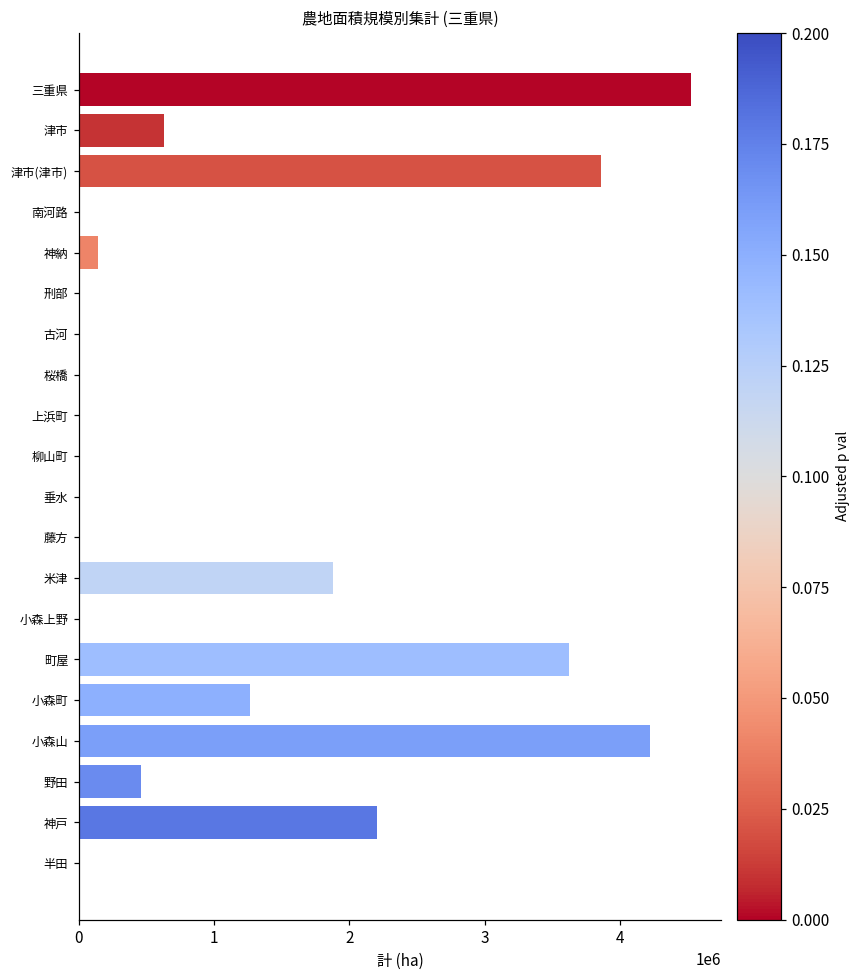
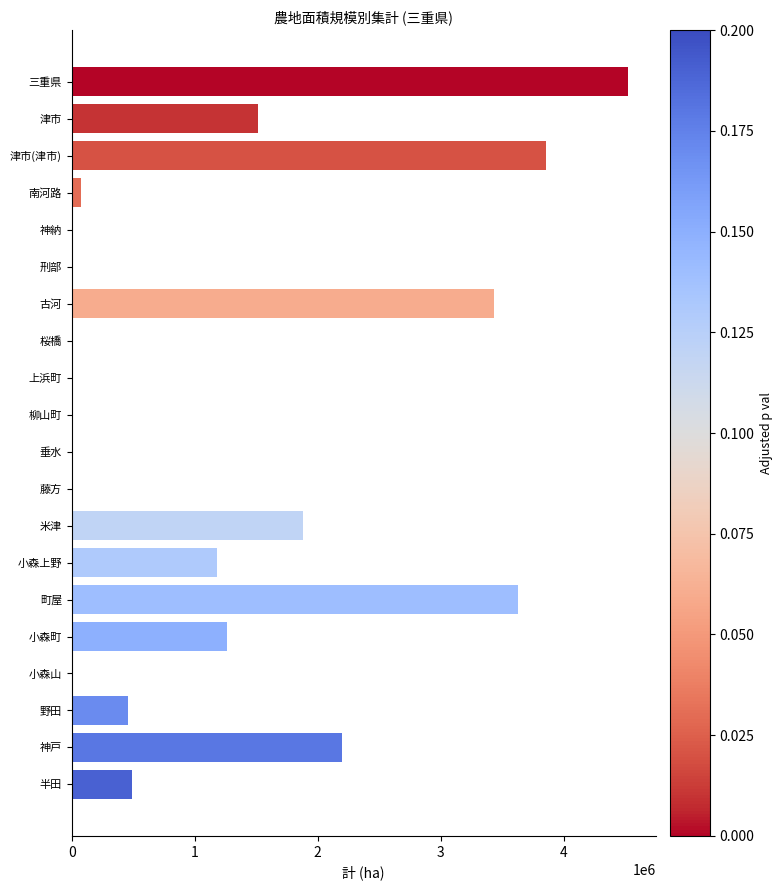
津市: 630000 -> 1510000
南河路: 0 -> 80000
神納: 140000 -> 0
古河: 0 -> 3430000
小森上野: 0 -> 1180000
小森山: 4220000 -> 0
半田: 10000 -> 490000
